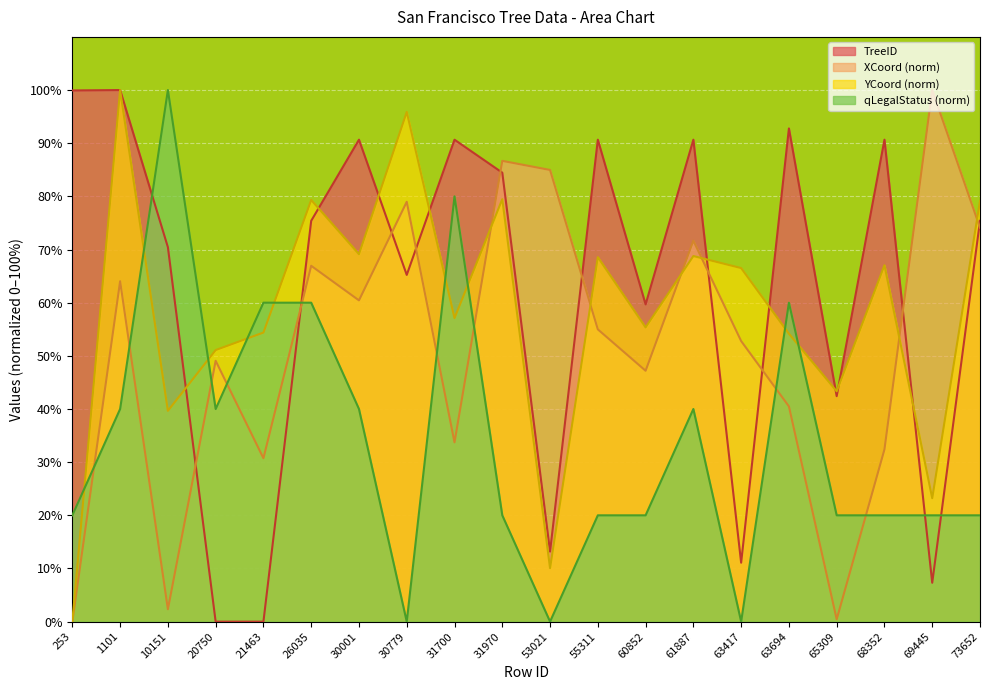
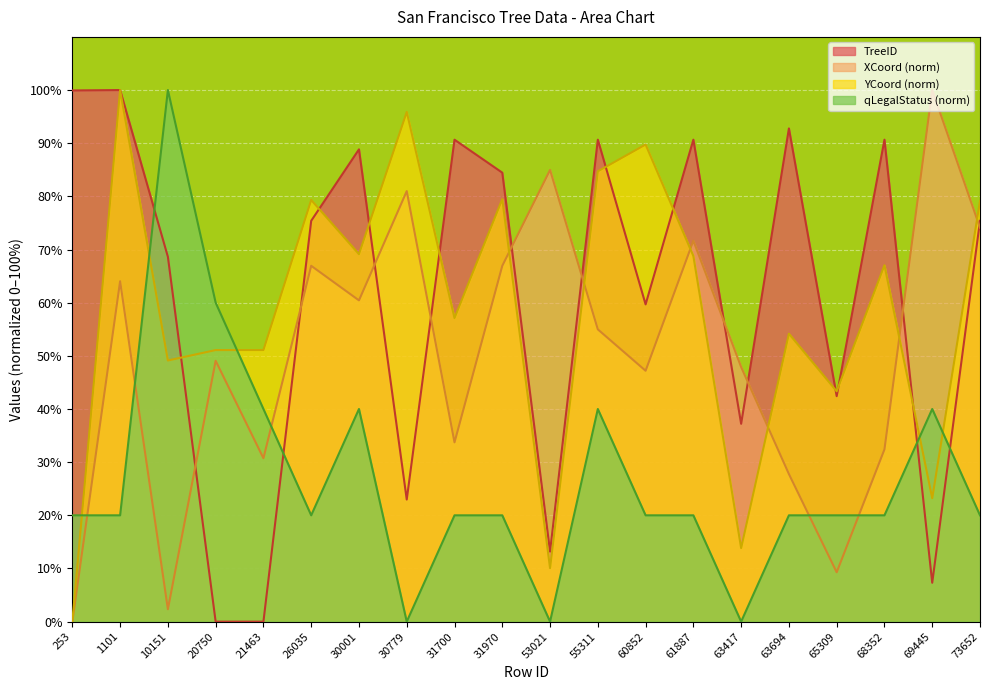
qLegalStatus (norm), 1101: 40% -> 20%
TreeID, 10151: 70% -> 69%
YCoord (norm), 10151: 40% -> 49%
qLegalStatus (norm), 20750: 40% -> 60%
YCoord (norm), 21463: 54% -> 51%
qLegalStatus (norm), 21463: 60% -> 40%
qLegalStatus (norm), 26035: 60% -> 20%
TreeID, 30001: 91% -> 89%
TreeID, 30779: 65% -> 23%
XCoord (norm), 30779: 79% -> 81%
qLegalStatus (norm), 31700: 80% -> 20%
XCoord (norm), 31970: 87% -> 67%
YCoord (norm), 55311: 69% -> 85%
qLegalStatus (norm), 55311: 20% -> 40%
YCoord (norm), 60852: 55% -> 90%
qLegalStatus (norm), 61887: 40% -> 20%
TreeID, 63417: 11% -> 37%
XCoord (norm), 63417: 53% -> 48%
YCoord (norm), 63417: 67% -> 14%
XCoord (norm), 63694: 40% -> 28%
qLegalStatus (norm), 63694: 60% -> 20%
XCoord (norm), 65309: 0% -> 9%
qLegalStatus (norm), 69445: 20% -> 40%
